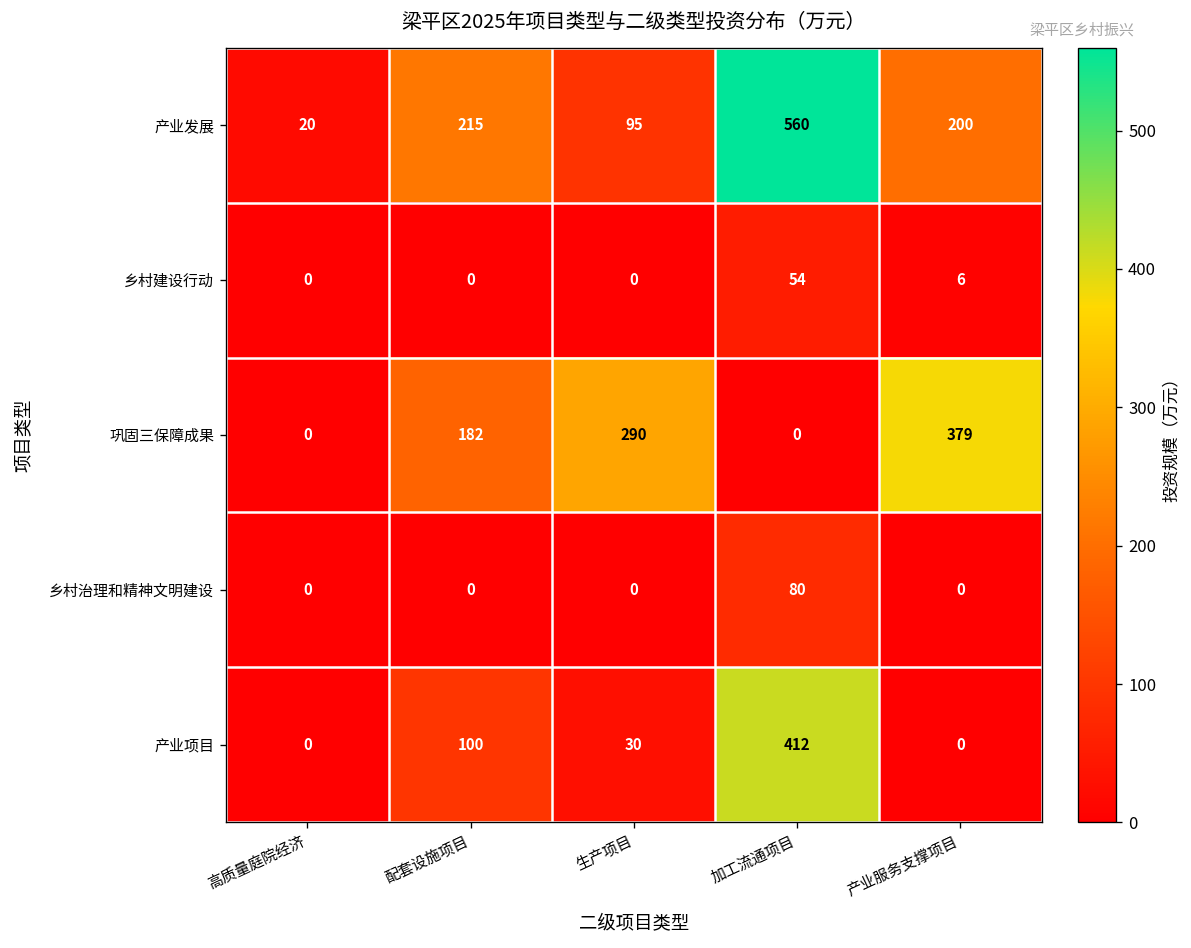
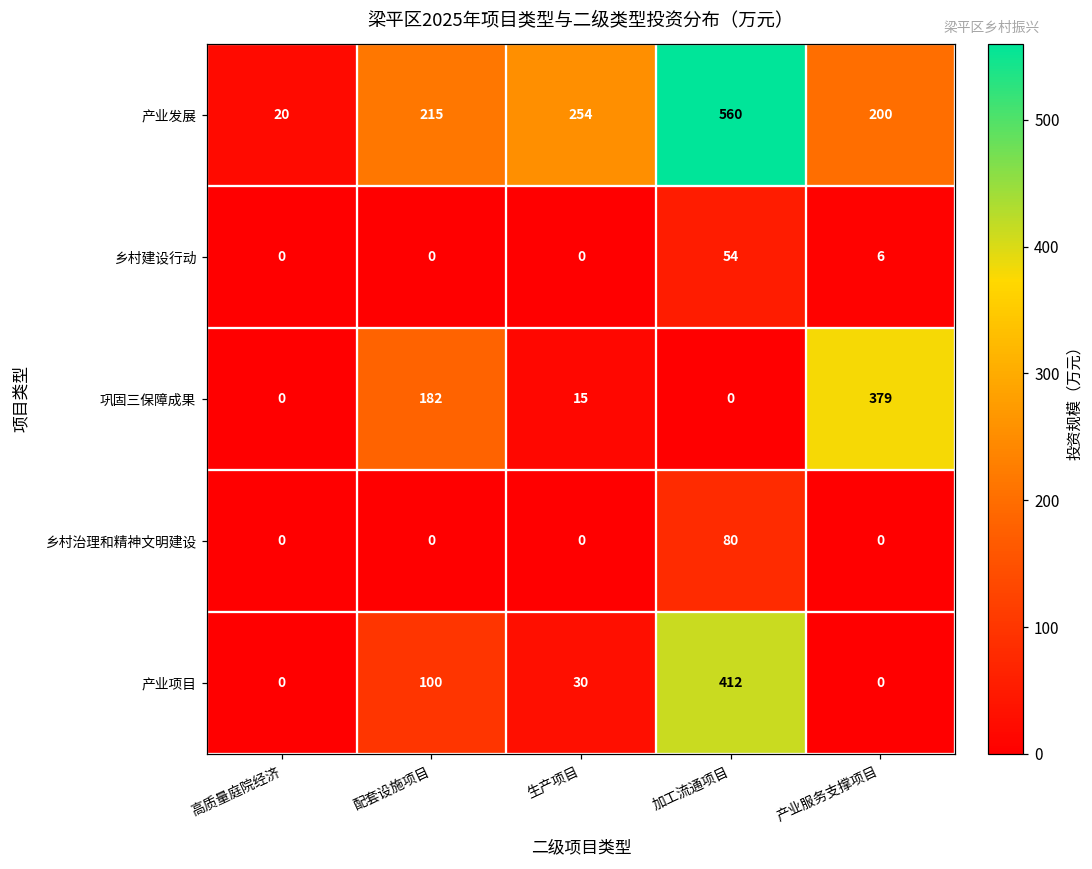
产业发展, 生产项目: 95 -> 254
巩固三保障成果, 生产项目: 290 -> 15
